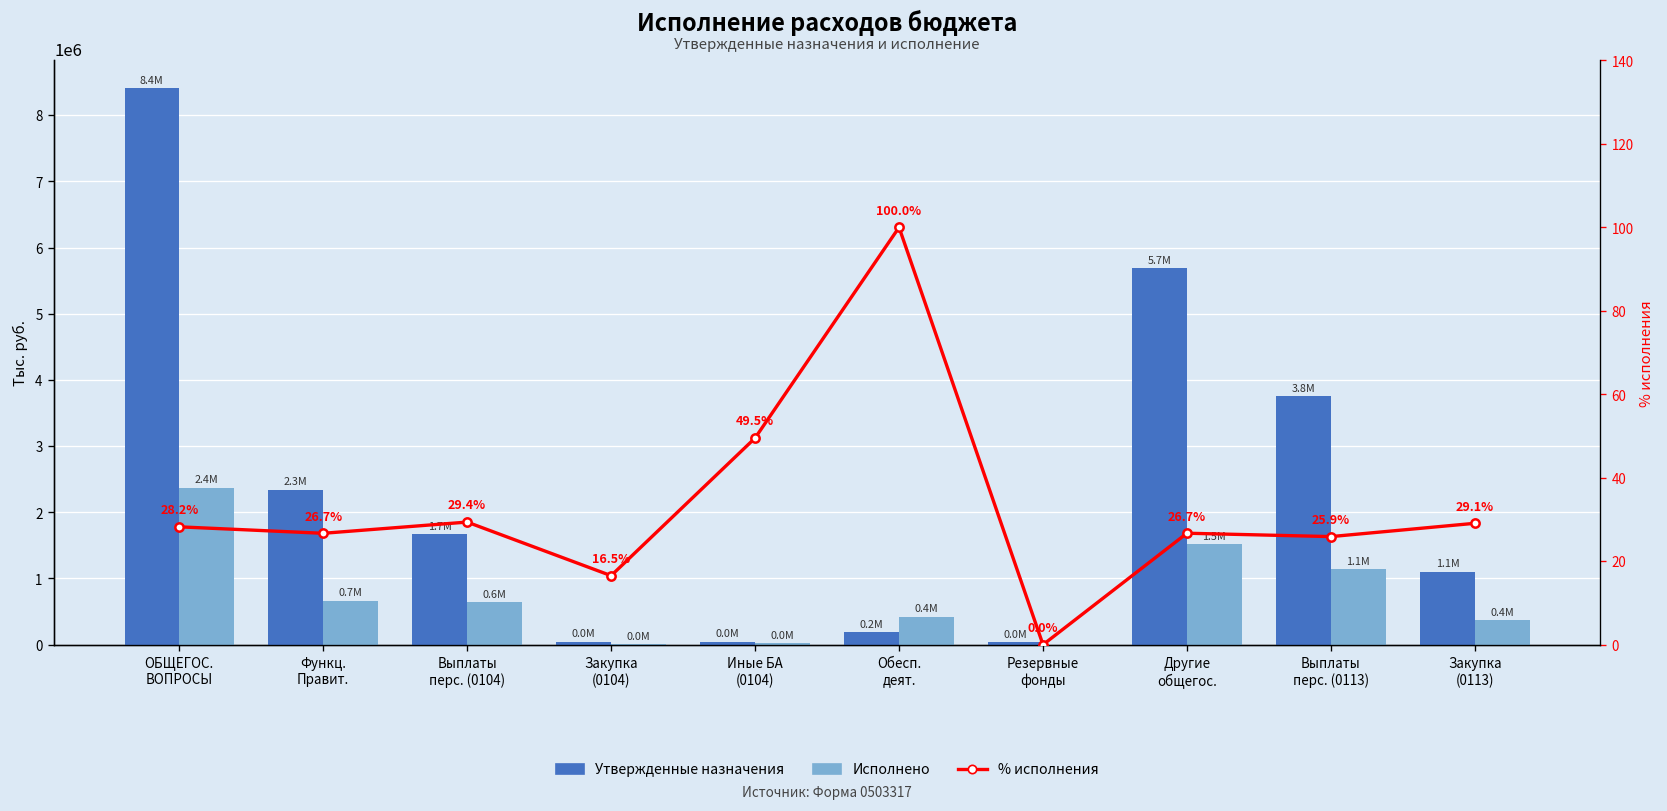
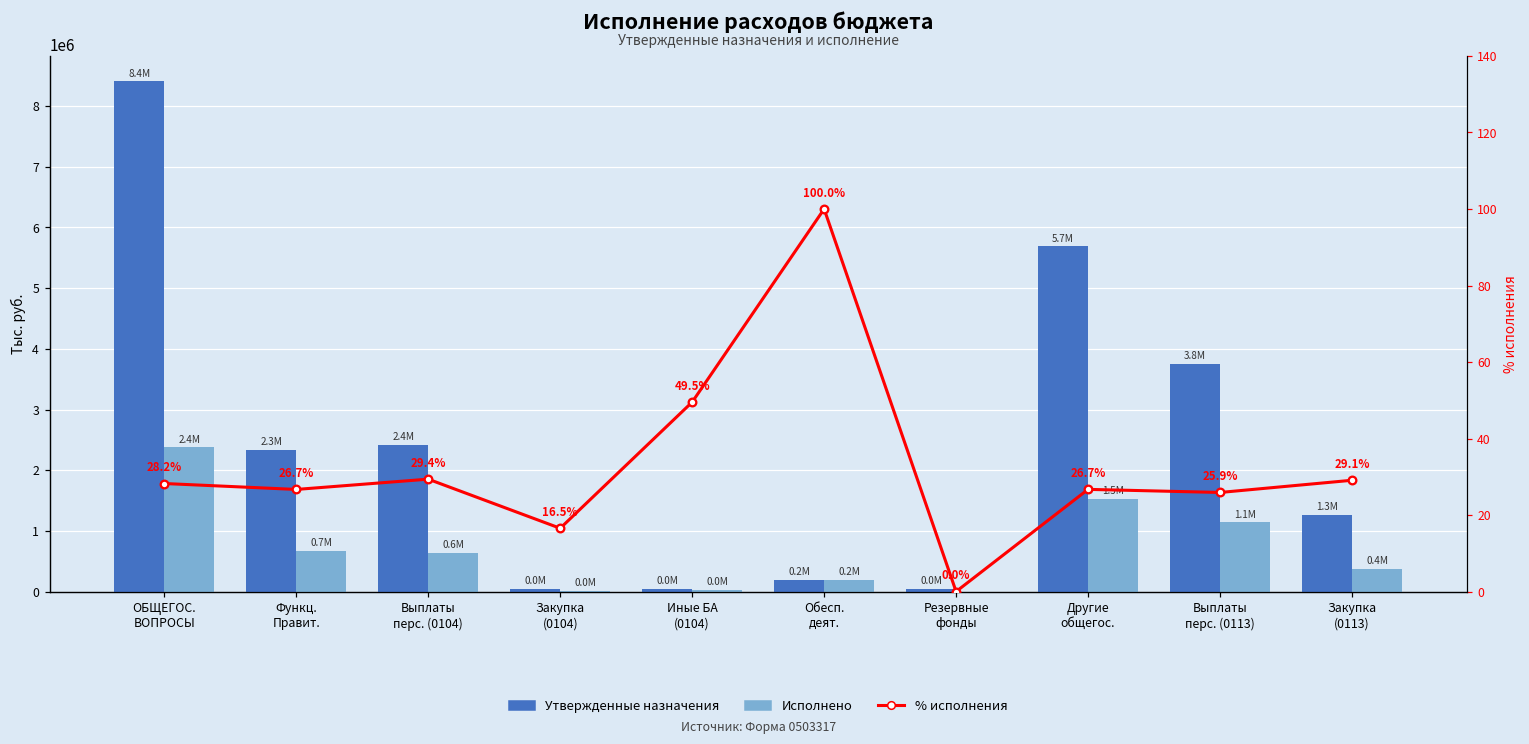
Утвержденные назначения, Выплаты перс. (0104): 1.7М -> 2.4М
Исполнено, Обесп. деят.: 0.4М -> 0.2М
Утвержденные назначения, Закупка (0113): 1.1М -> 1.3М
